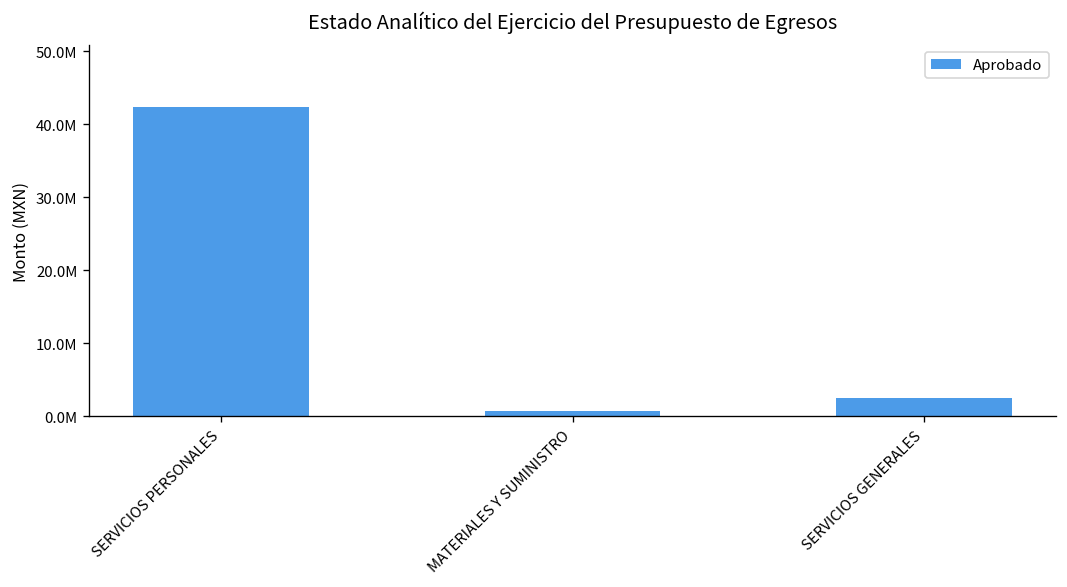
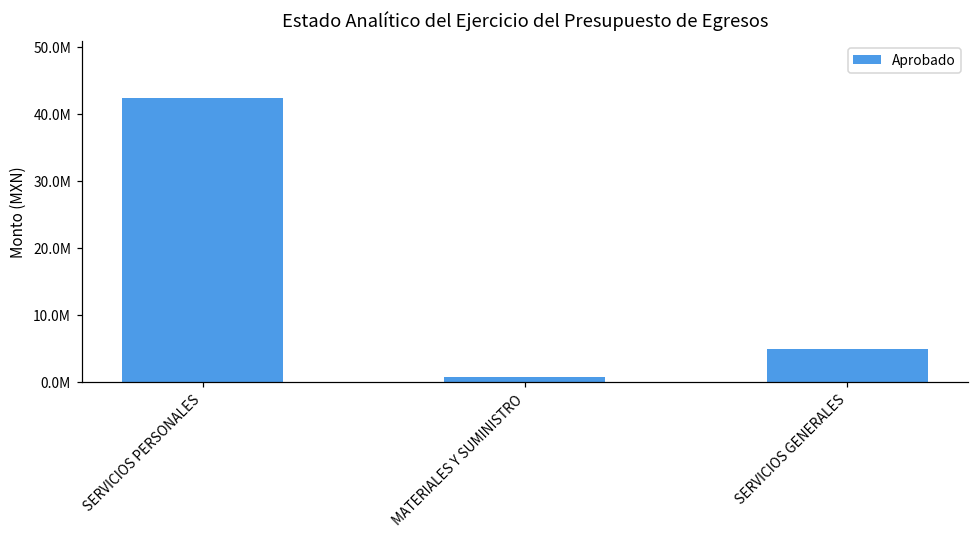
SERVICIOS GENERALES: 2000000 -> 5000000
